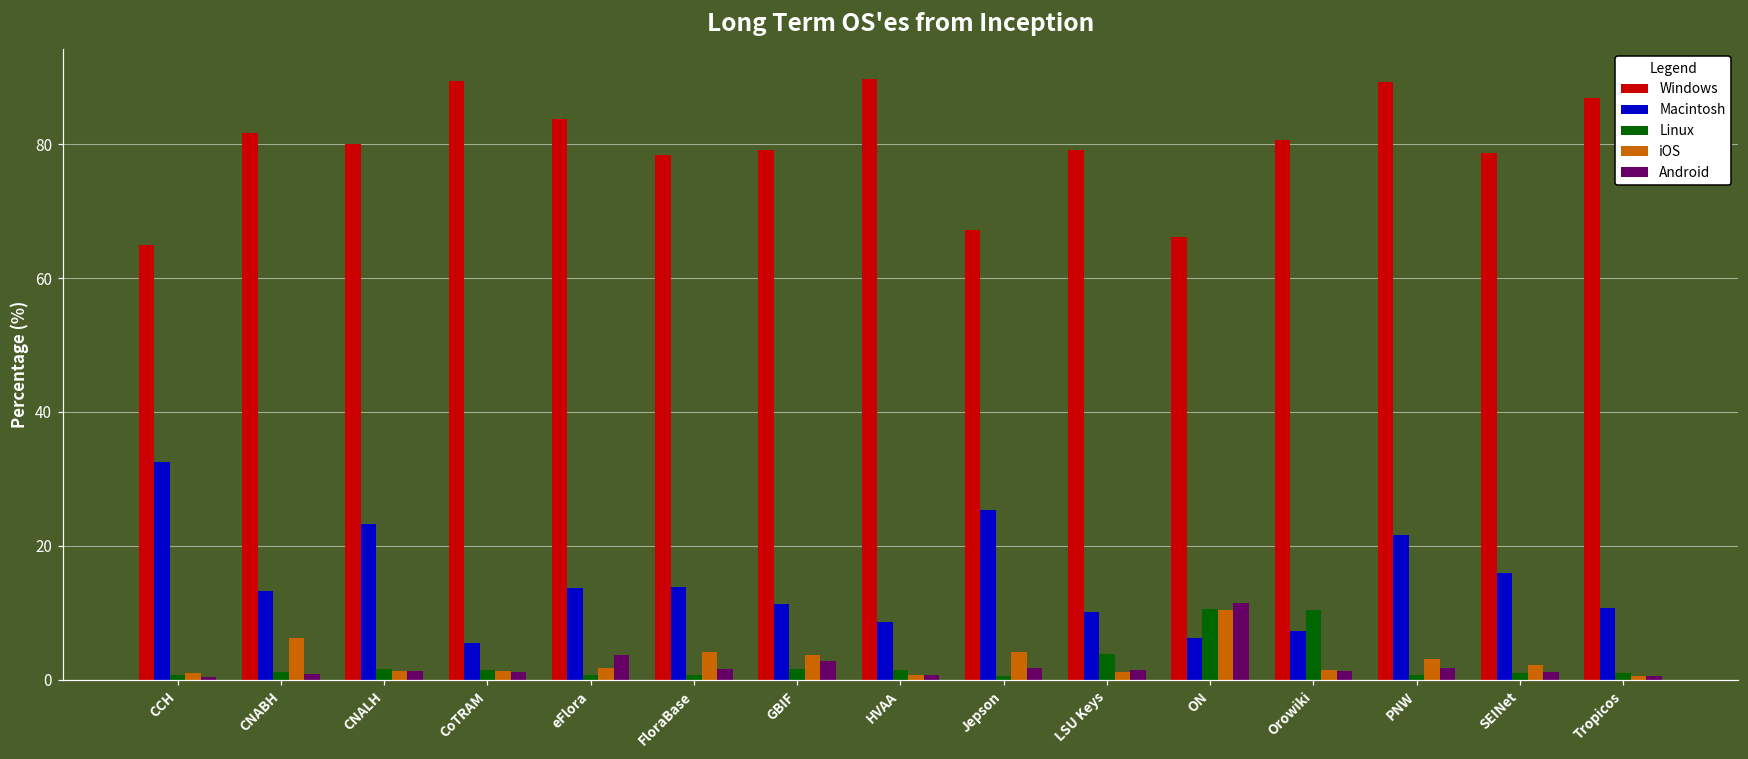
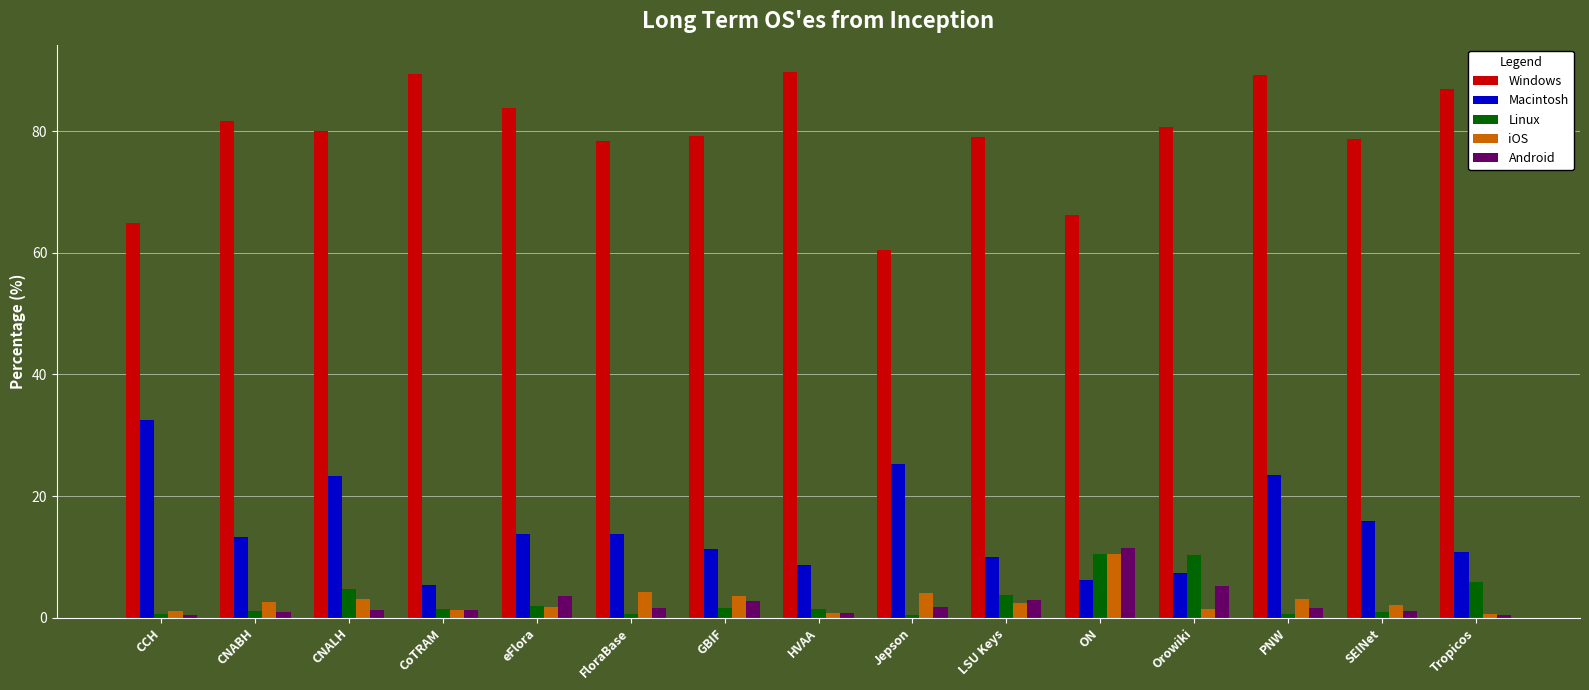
iOS, CNABH: 6 -> 3
Linux, CNALH: 2 -> 5
iOS, CNALH: 1 -> 3
Linux, eFlora: 1 -> 2
Windows, Jepson: 67 -> 60
iOS, LSU Keys: 1 -> 2
Android, LSU Keys: 1 -> 3
Android, Orowiki: 1 -> 5
Macintosh, PNW: 22 -> 23
Linux, Tropicos: 1 -> 6
